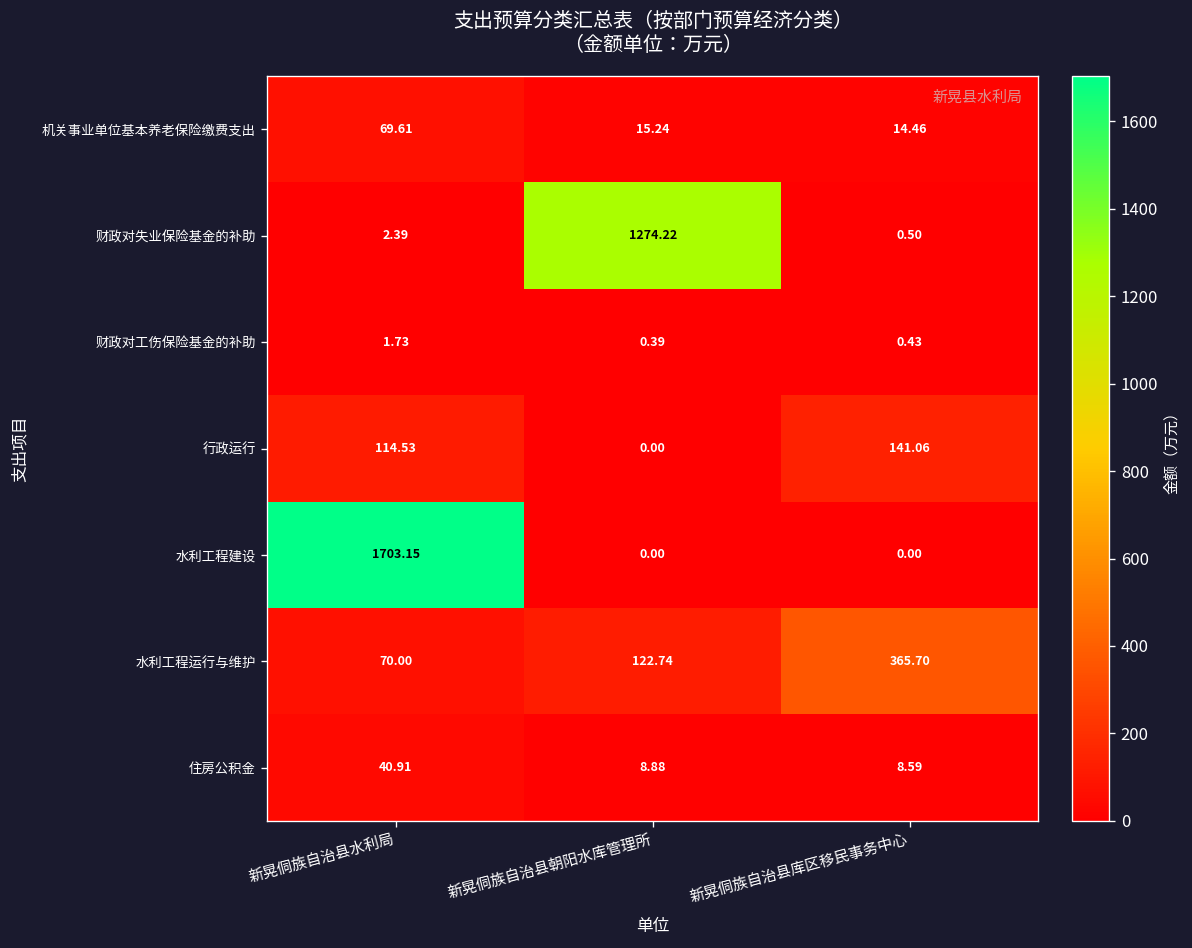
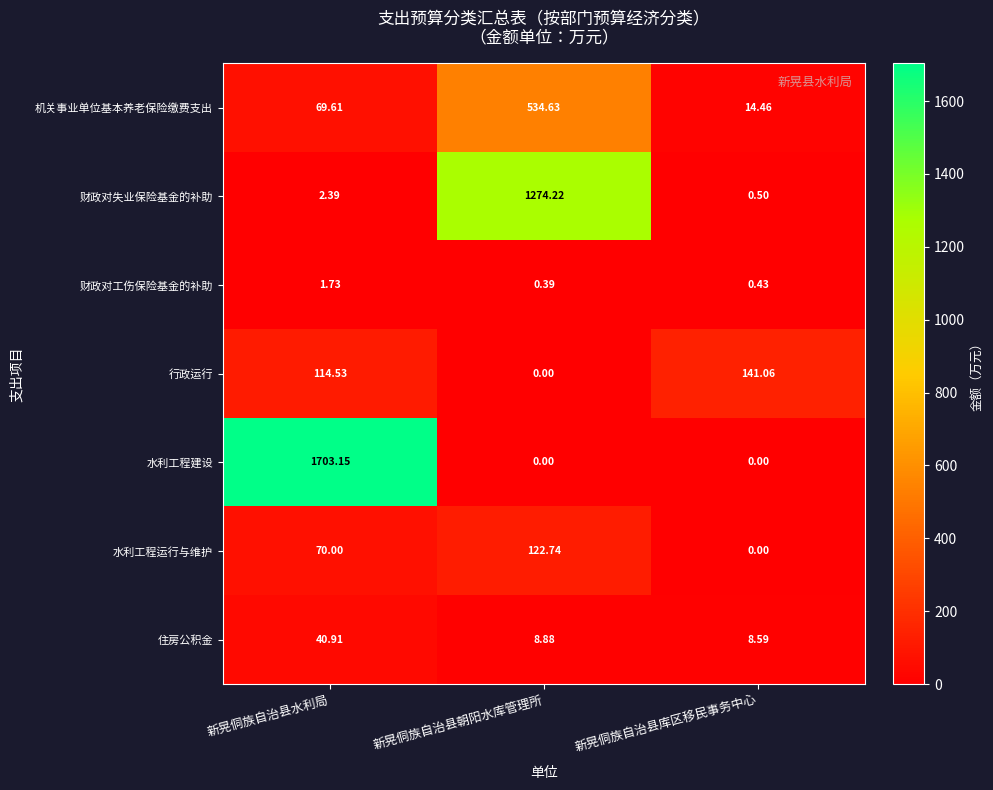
机关事业单位基本养老保险缴费支出, 新晃侗族自治县朝阳水库管理所: 15.24 -> 534.63
水利工程运行与维护, 新晃侗族自治县库区移民事务中心: 365.70 -> 0.00
